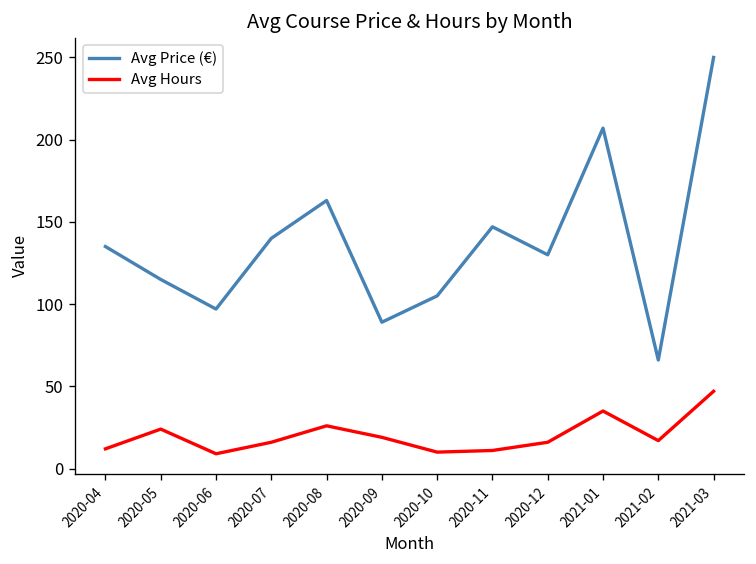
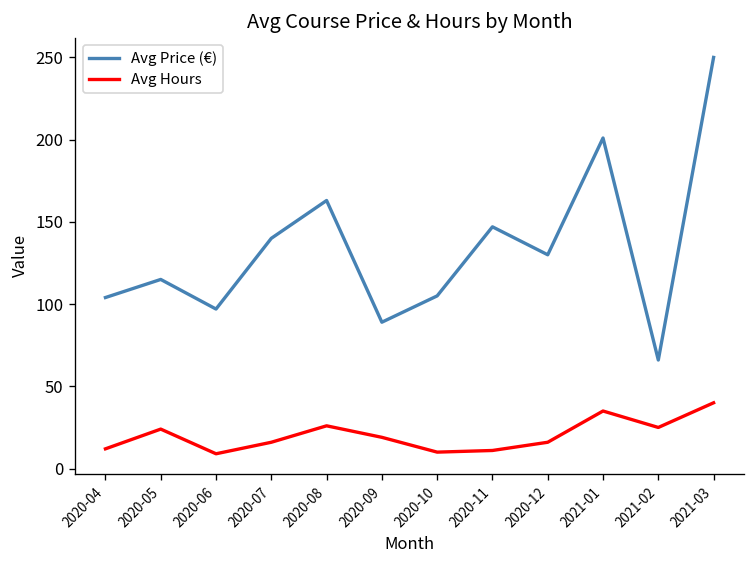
Avg Price (€), 2020-04: 135 -> 104
Avg Price (€), 2021-01: 207 -> 201
Avg Hours, 2021-02: 17 -> 25
Avg Hours, 2021-03: 47 -> 40
